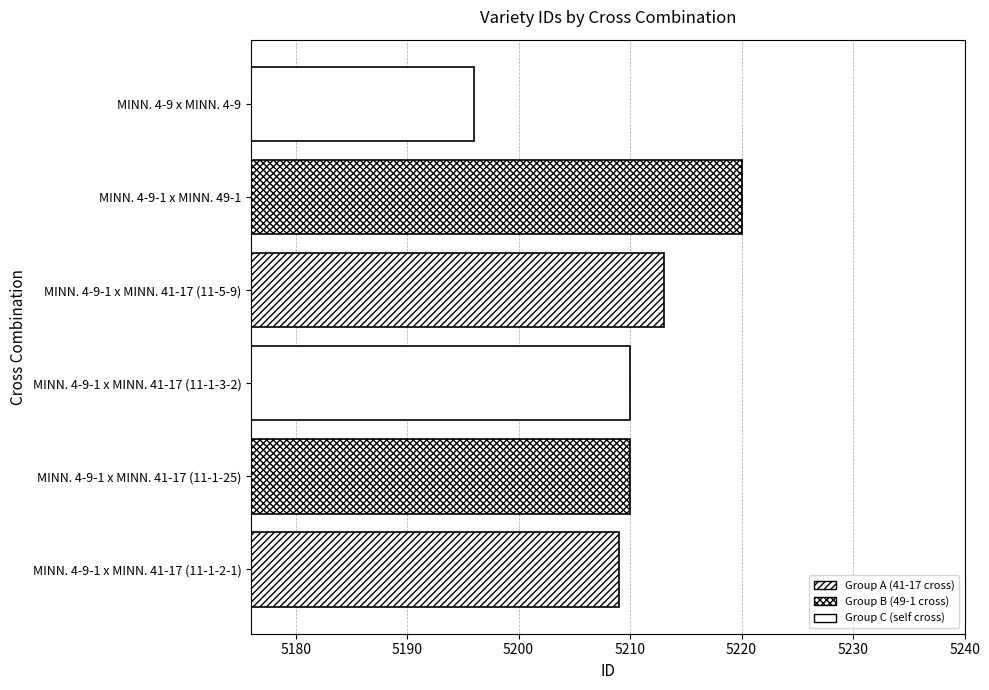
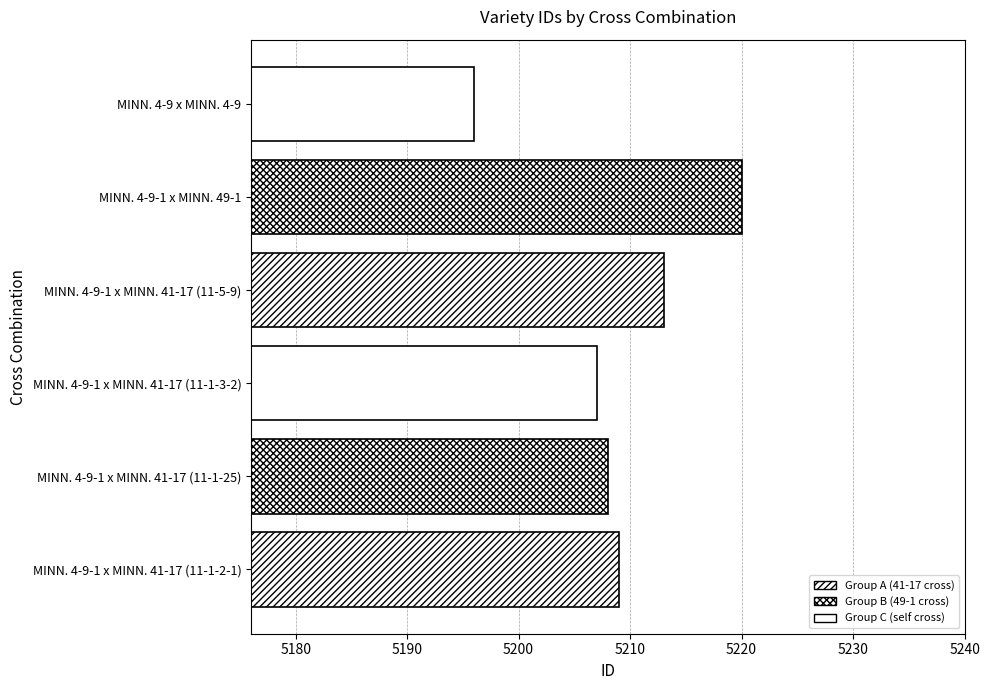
MINN. 4-9-1 x MINN. 41-17 (11-1-3-2): 5210 -> 5207
MINN. 4-9-1 x MINN. 41-17 (11-1-25): 5210 -> 5208
